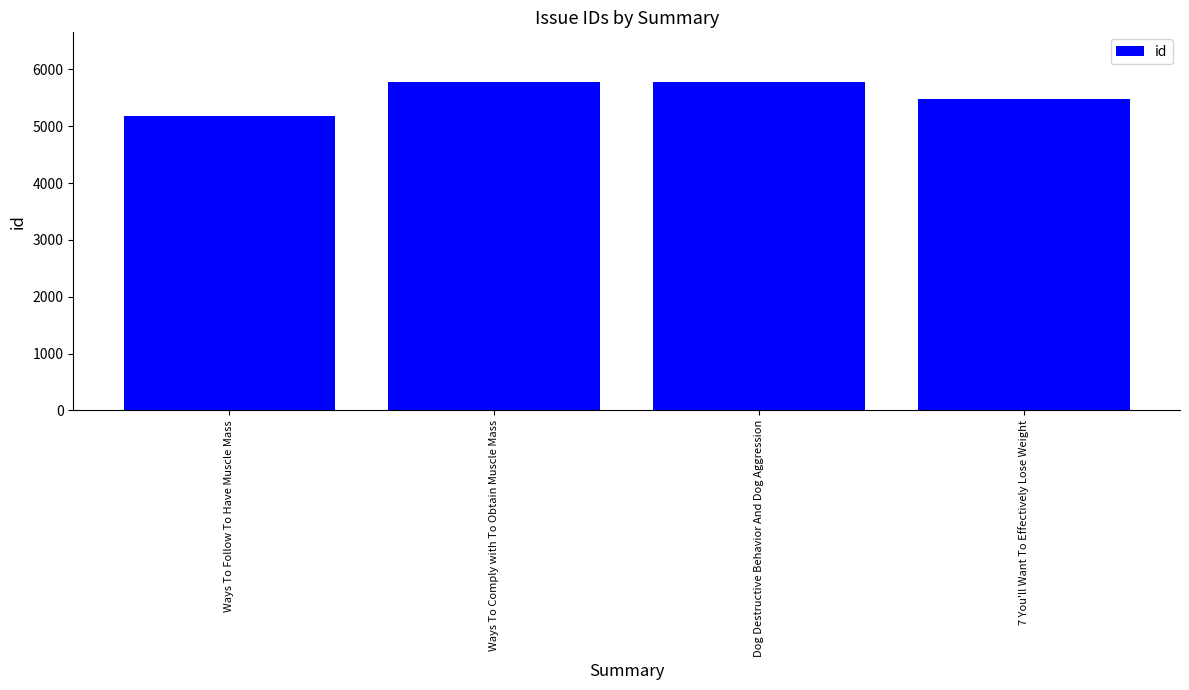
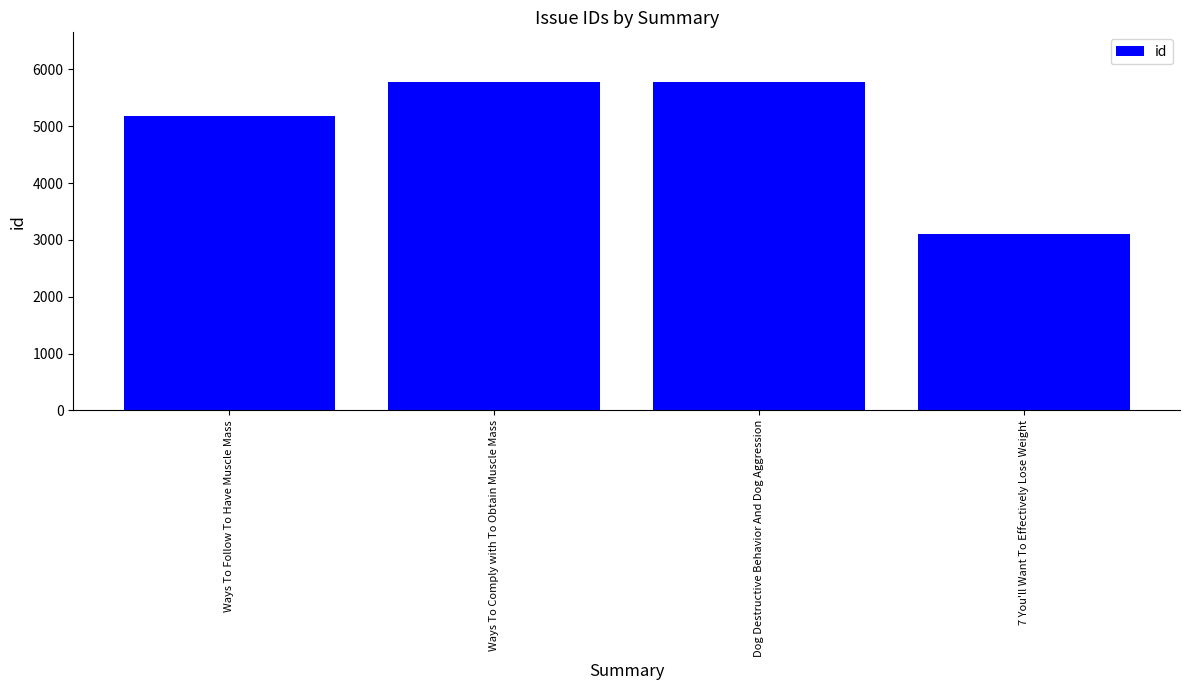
7 You'll Want To Effectively Lose Weight: 5500 -> 3100
